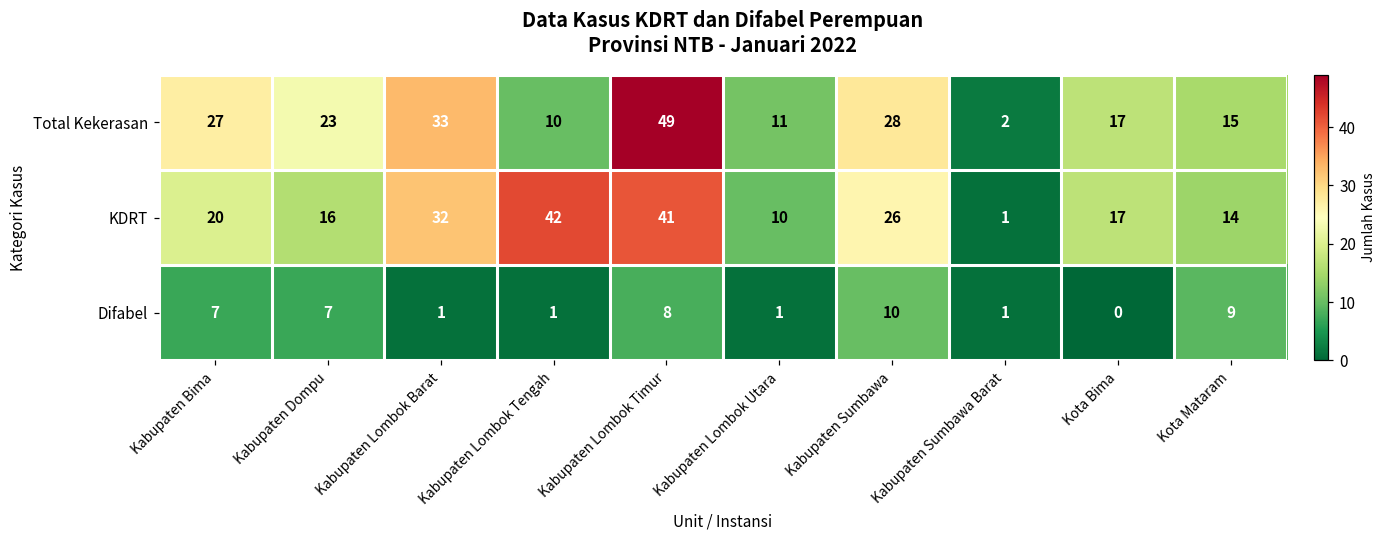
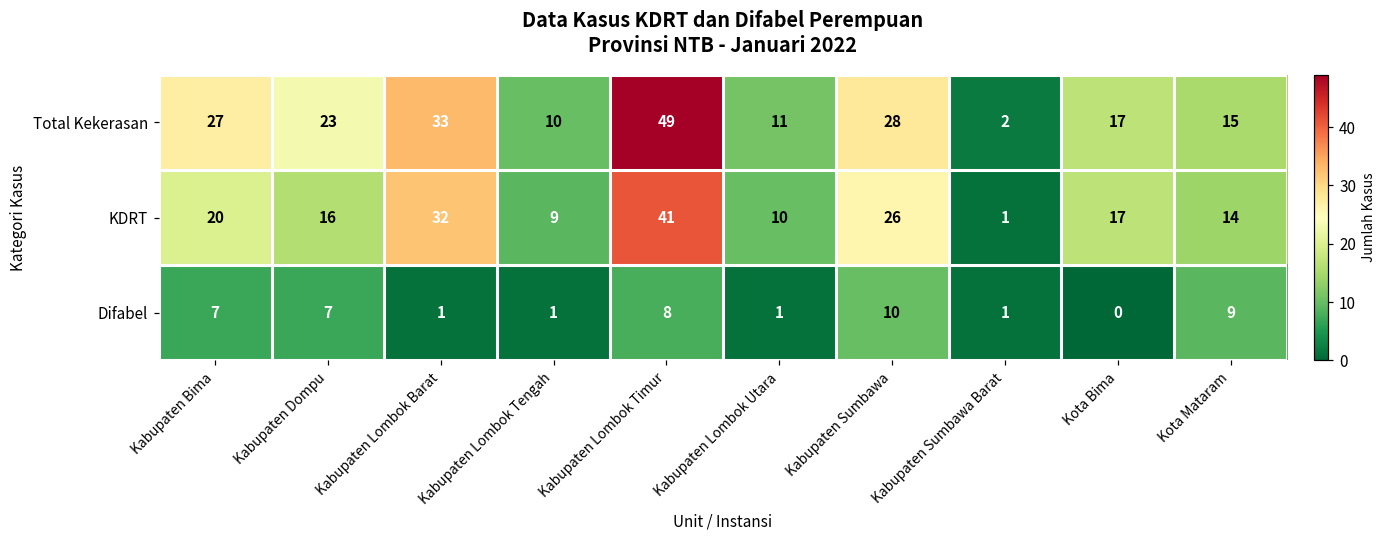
KDRT, Kabupaten Lombok Tengah: 42 -> 9
